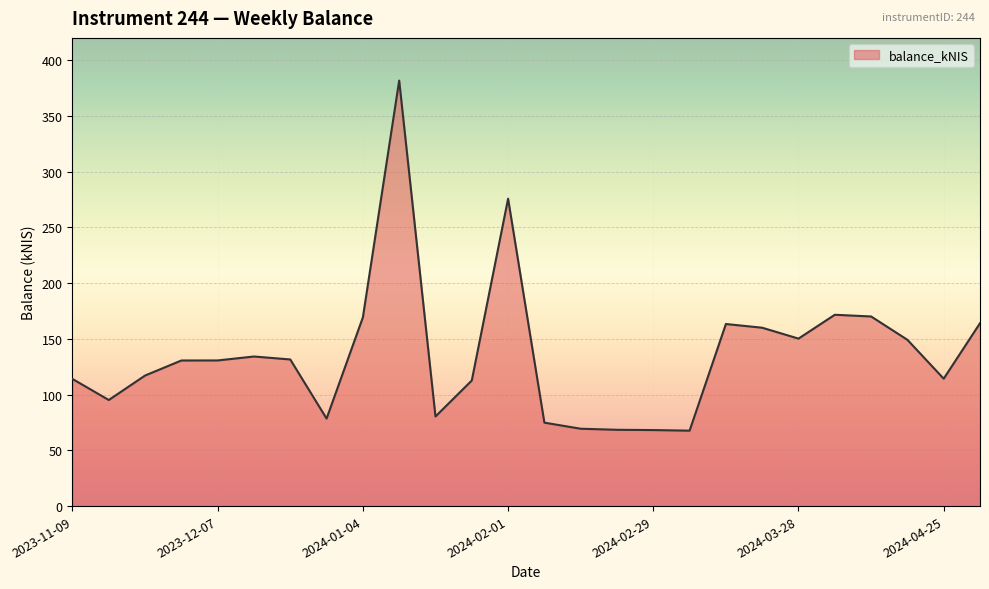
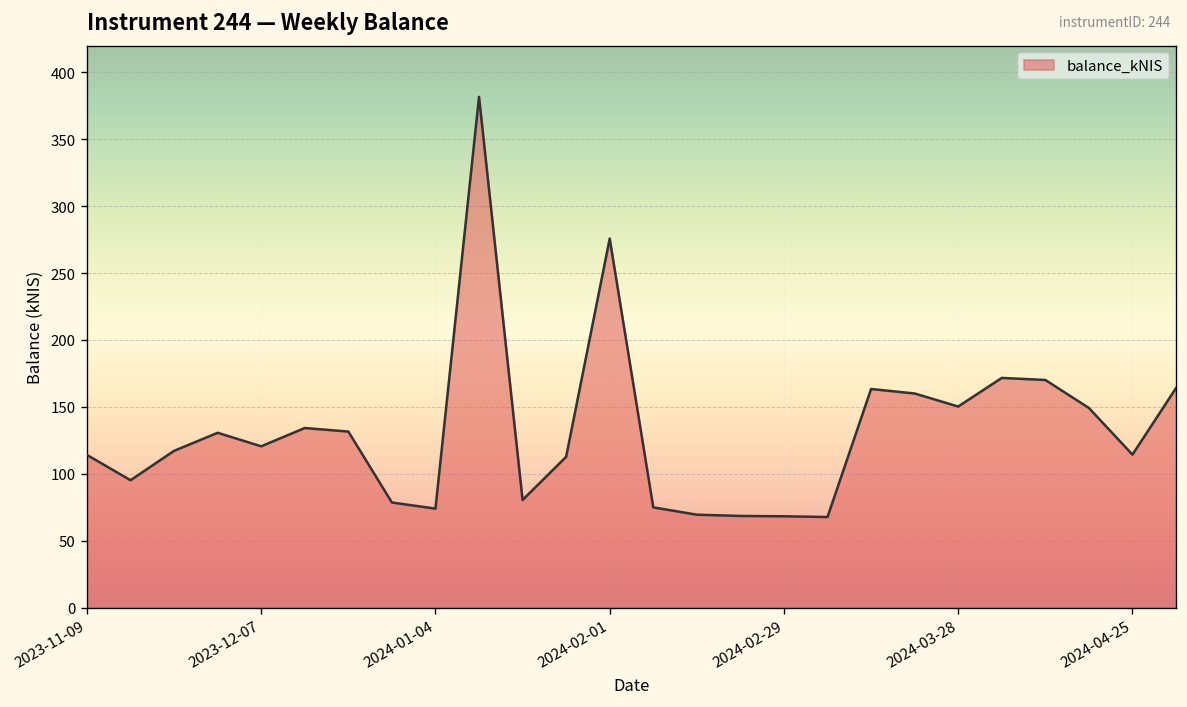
2023-12-07: 131 -> 121
2024-01-04: 169 -> 74
